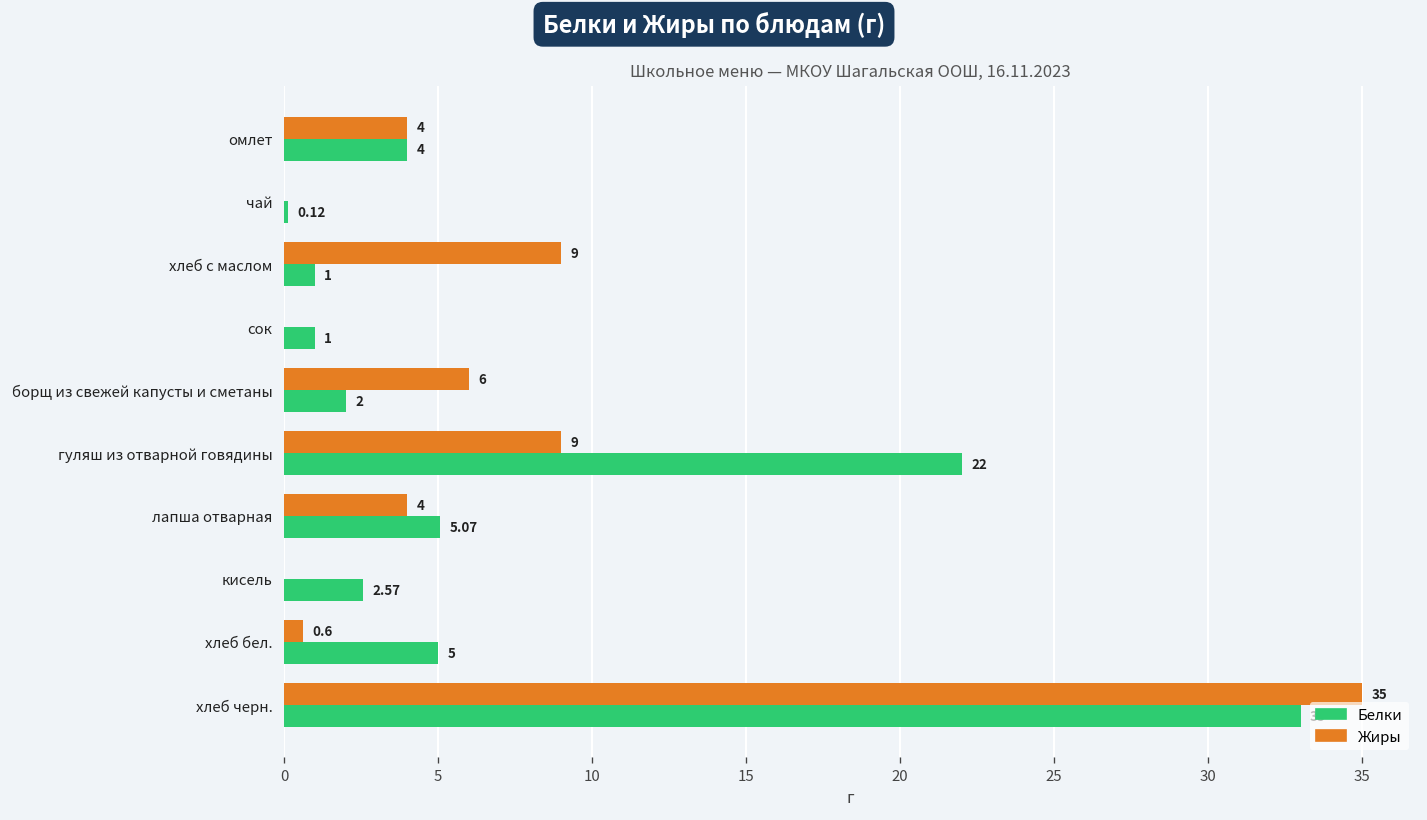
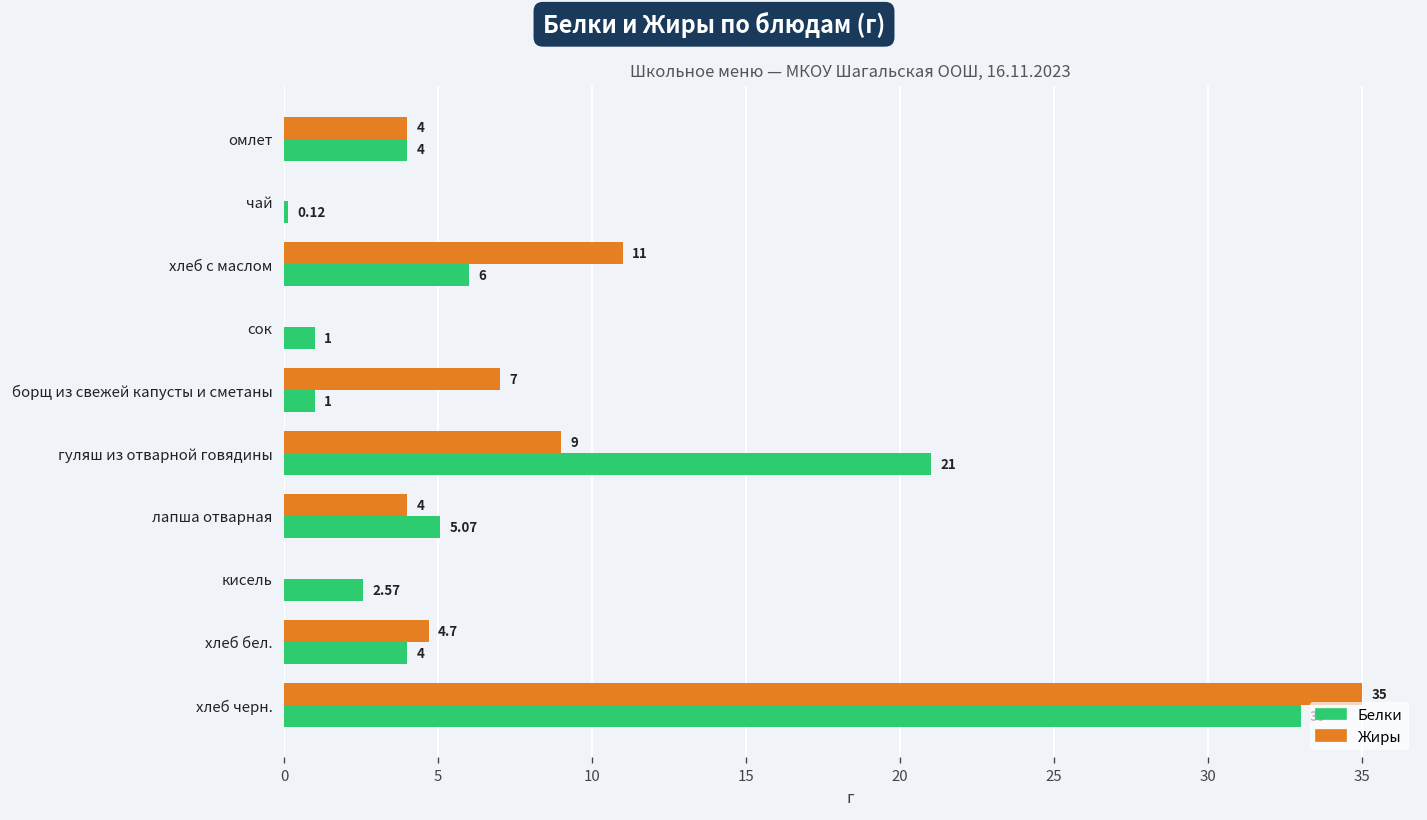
Жиры, хлеб с маслом: 9 -> 11
Белки, хлеб с маслом: 1 -> 6
Жиры, борщ из свежей капусты и сметаны: 6 -> 7
Белки, борщ из свежей капусты и сметаны: 2 -> 1
Белки, гуляш из отварной говядины: 22 -> 21
Жиры, хлеб бел.: 0.6 -> 4.7
Белки, хлеб бел.: 5 -> 4
